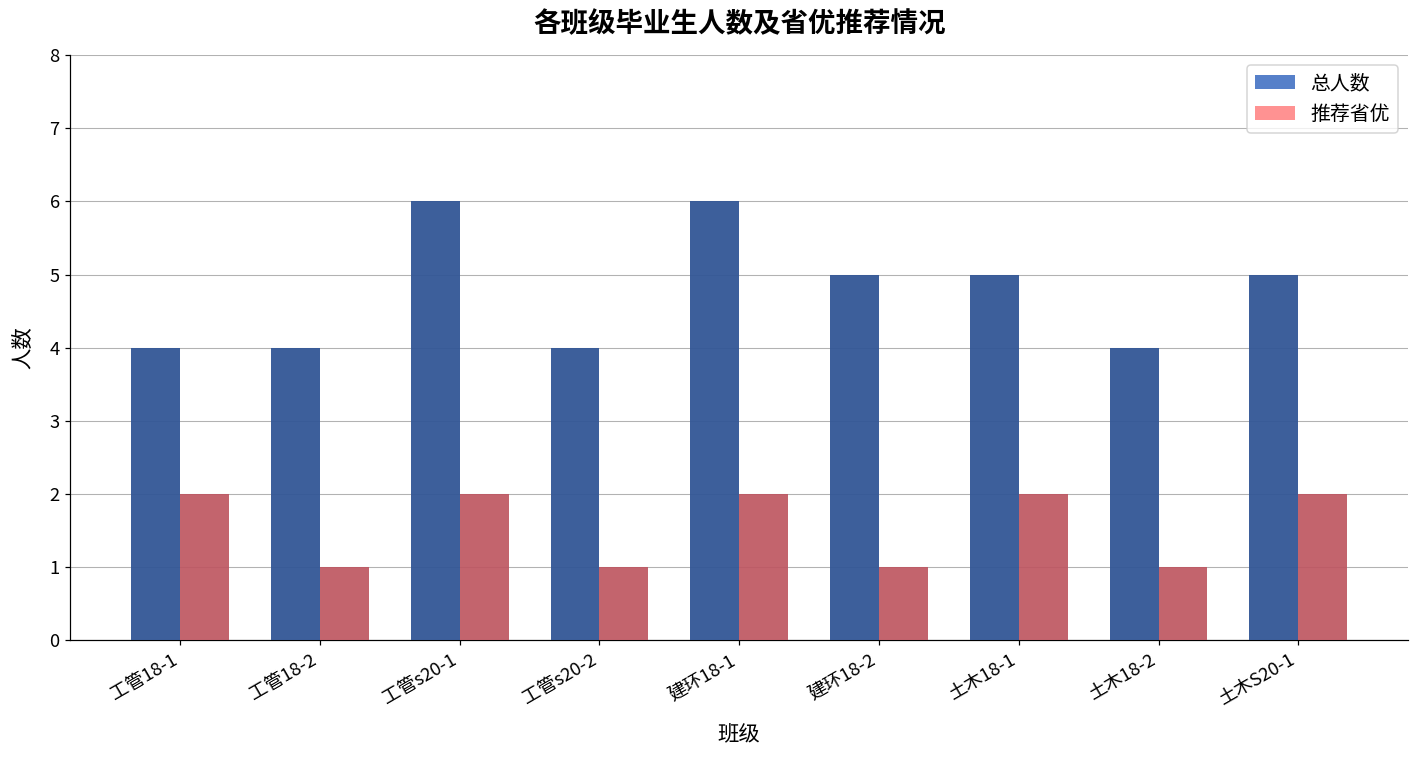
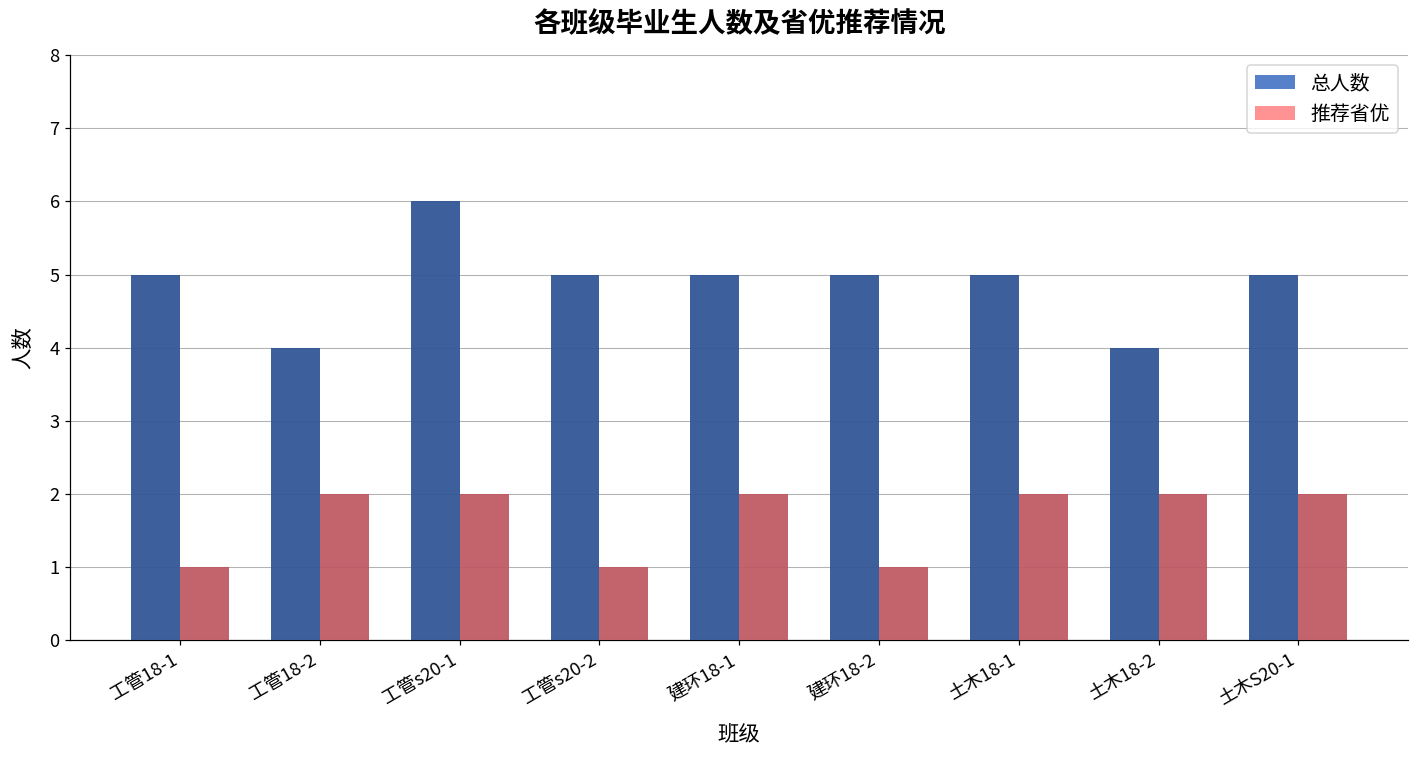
总人数, 工管18-1: 4 -> 5
推荐省优, 工管18-1: 2 -> 1
推荐省优, 工管18-2: 1 -> 2
总人数, 工管s20-2: 4 -> 5
总人数, 建环18-1: 6 -> 5
推荐省优, 土木18-2: 1 -> 2
